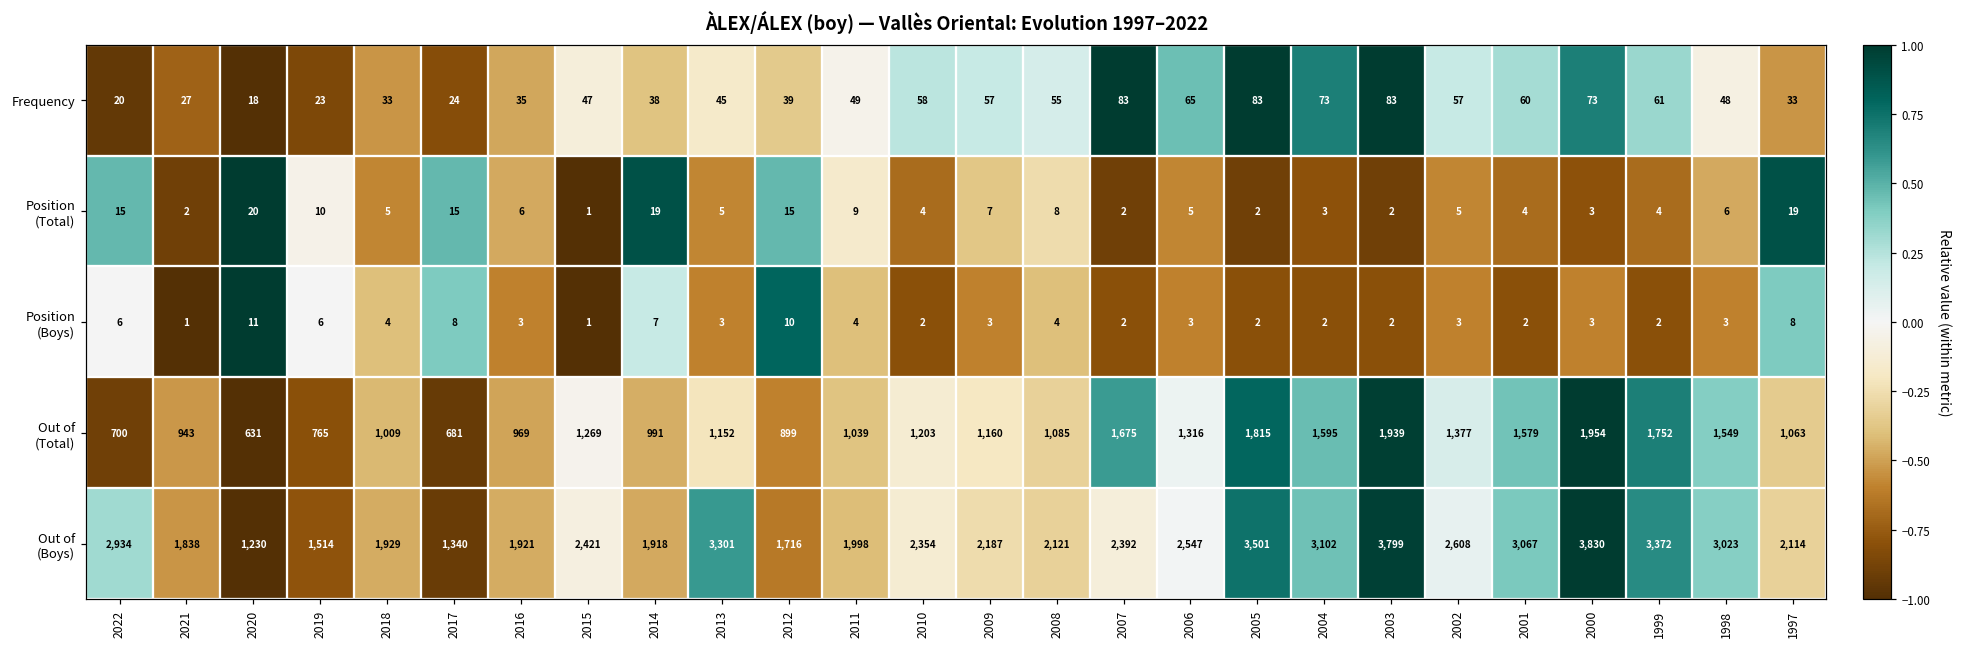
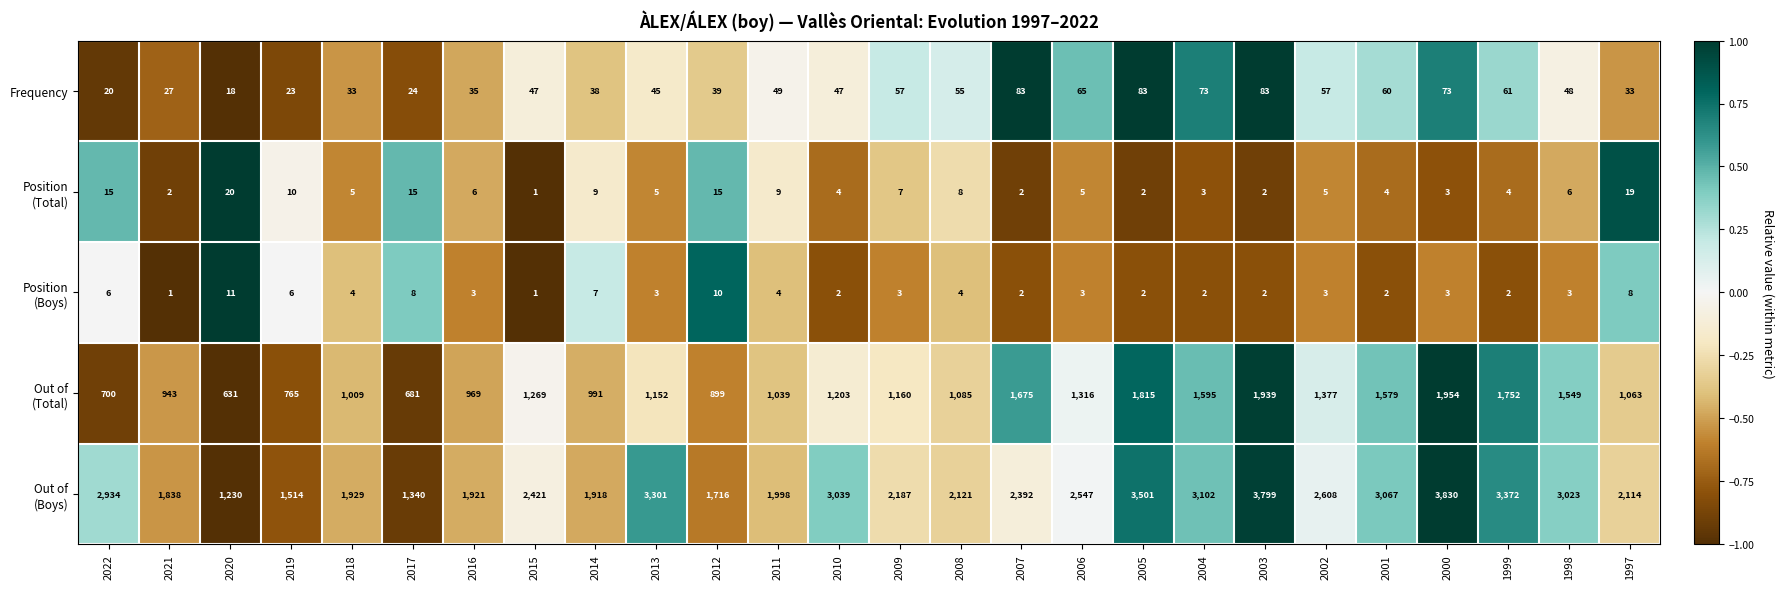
Frequency, 2010: 58 -> 47
Position (Total), 2014: 19 -> 9
Out of (Boys), 2010: 2,354 -> 3,039
